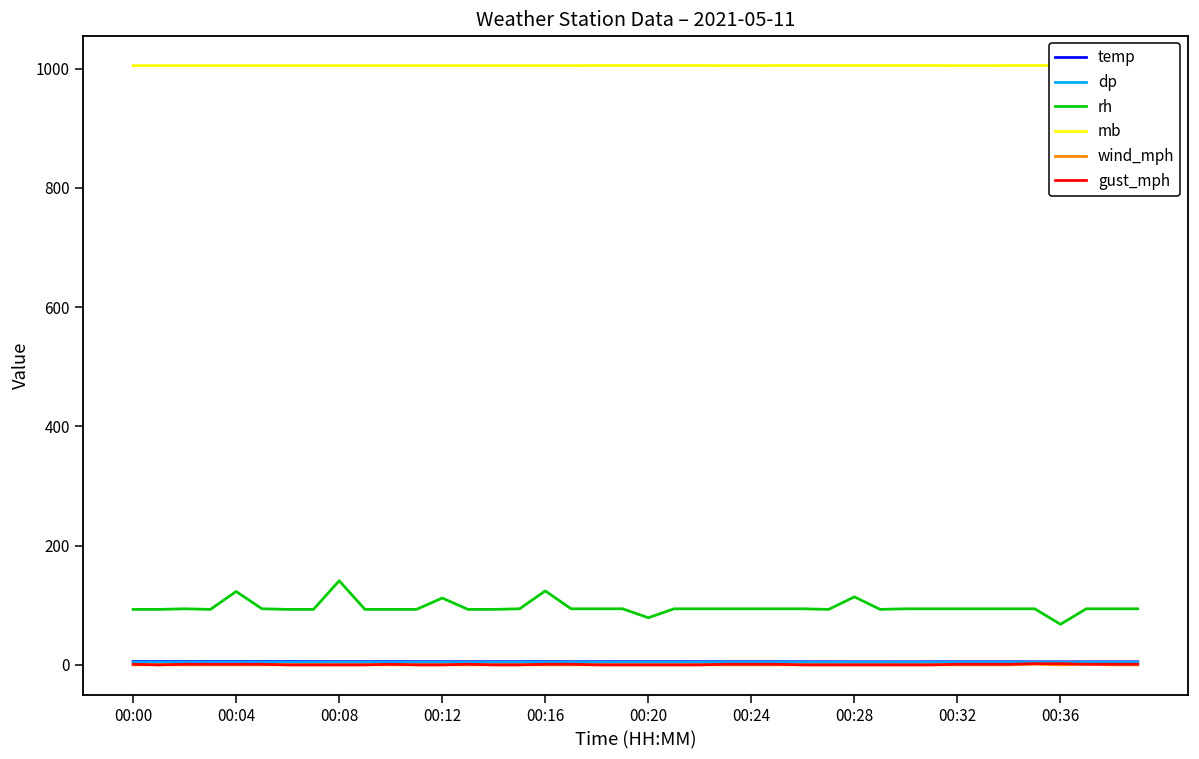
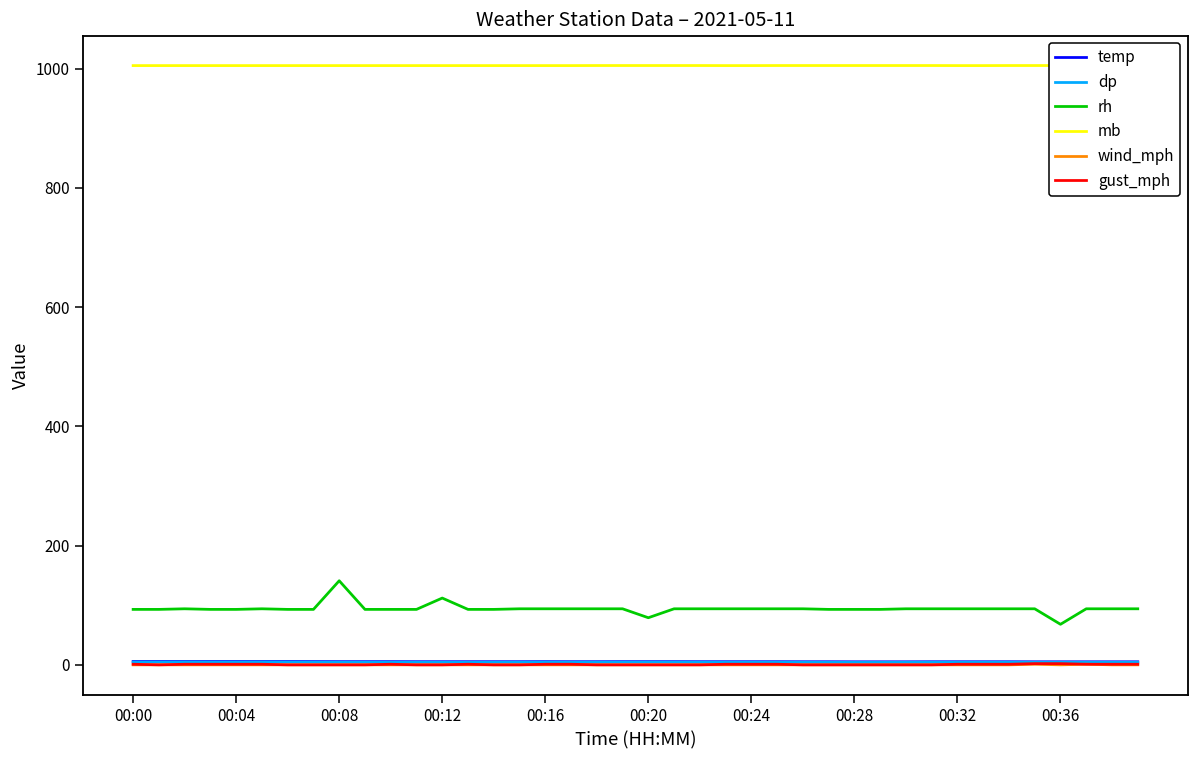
rh, 00:04: 120 -> 90
rh, 00:16: 120 -> 90
rh, 00:28: 110 -> 90
